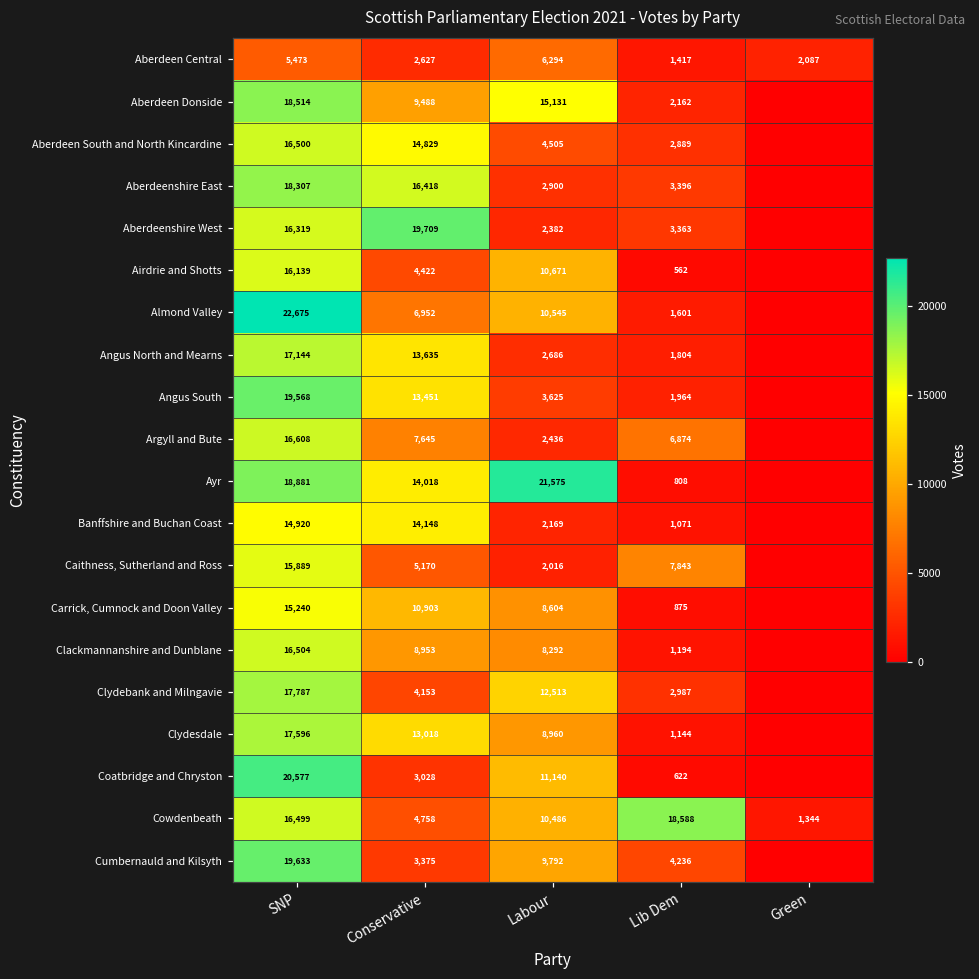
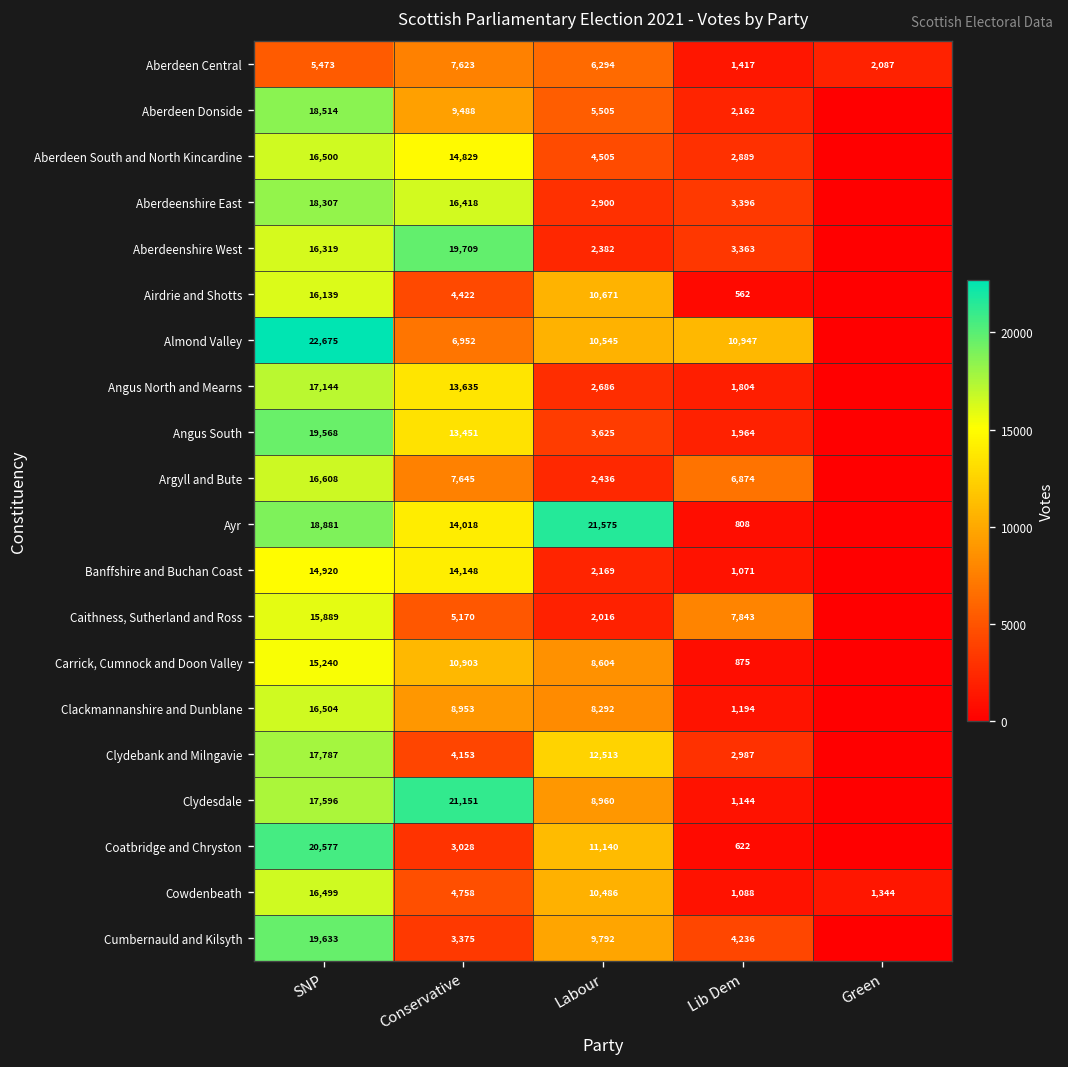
Aberdeen Central, Conservative: 2,627 -> 7,623
Aberdeen Donside, Labour: 15,131 -> 5,505
Almond Valley, Lib Dem: 1,601 -> 10,947
Clydesdale, Conservative: 13,018 -> 21,151
Cowdenbeath, Lib Dem: 18,588 -> 1,088
